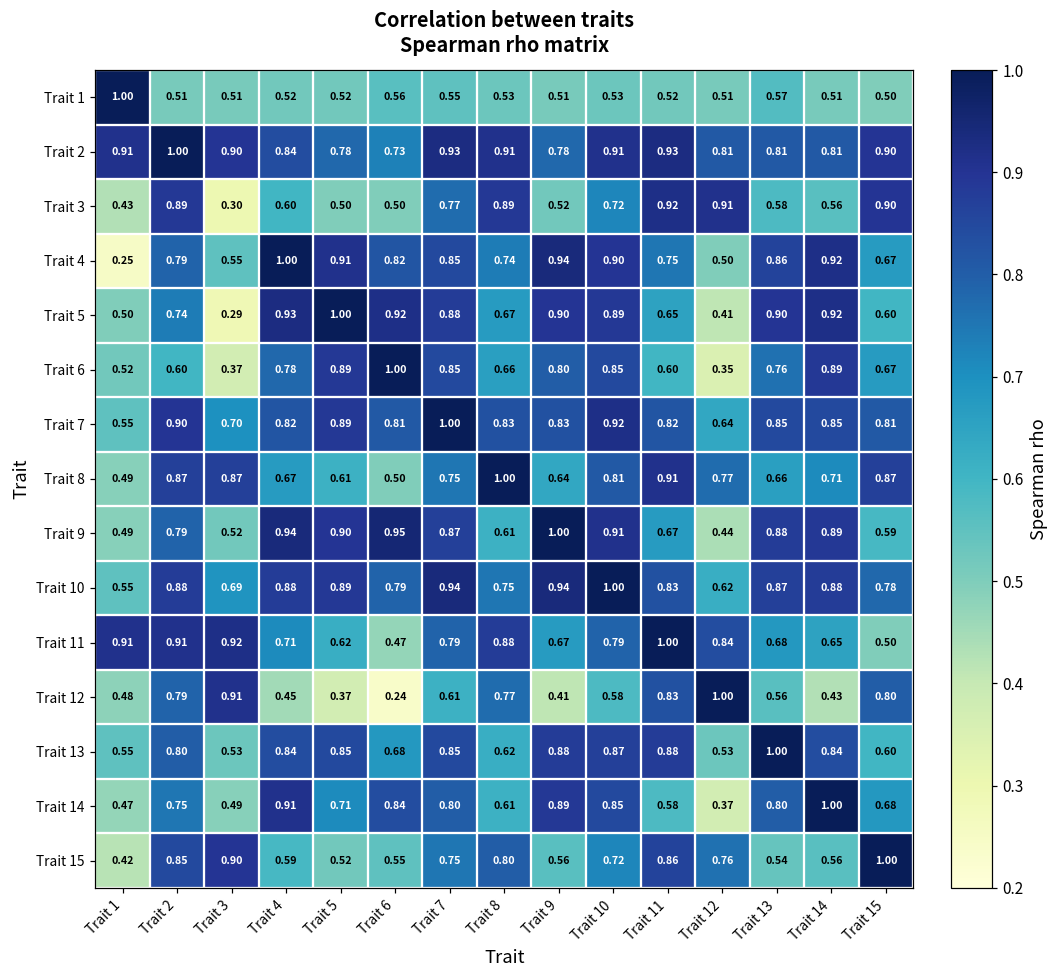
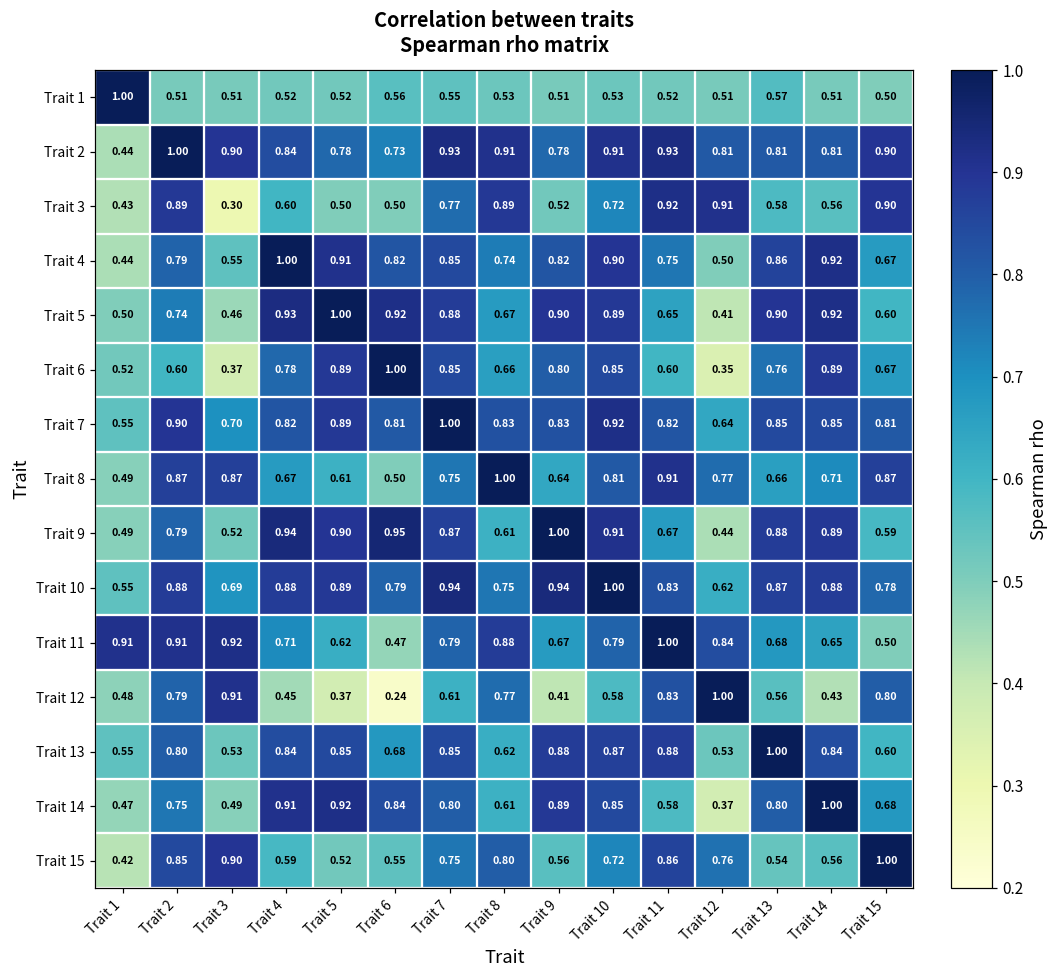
Trait 2, Trait 1: 0.91 -> 0.44
Trait 4, Trait 1: 0.25 -> 0.44
Trait 4, Trait 9: 0.94 -> 0.82
Trait 5, Trait 3: 0.29 -> 0.46
Trait 14, Trait 5: 0.71 -> 0.92
